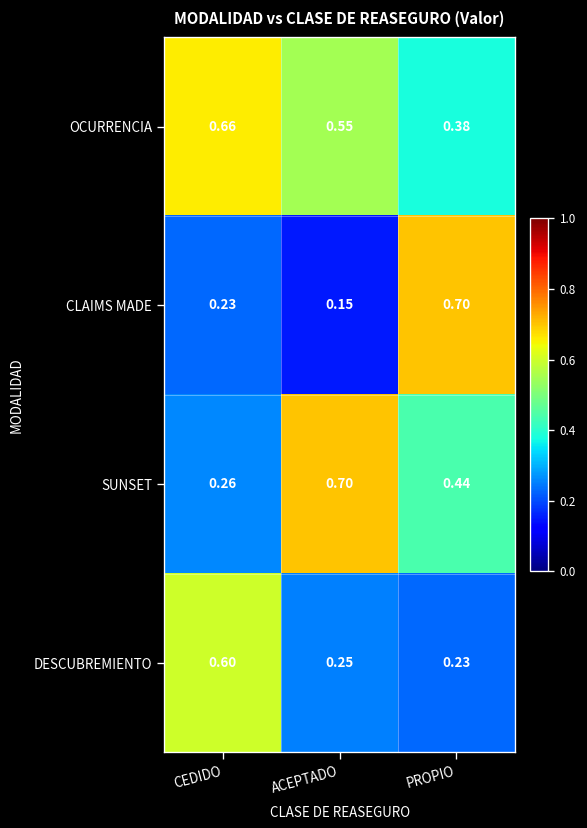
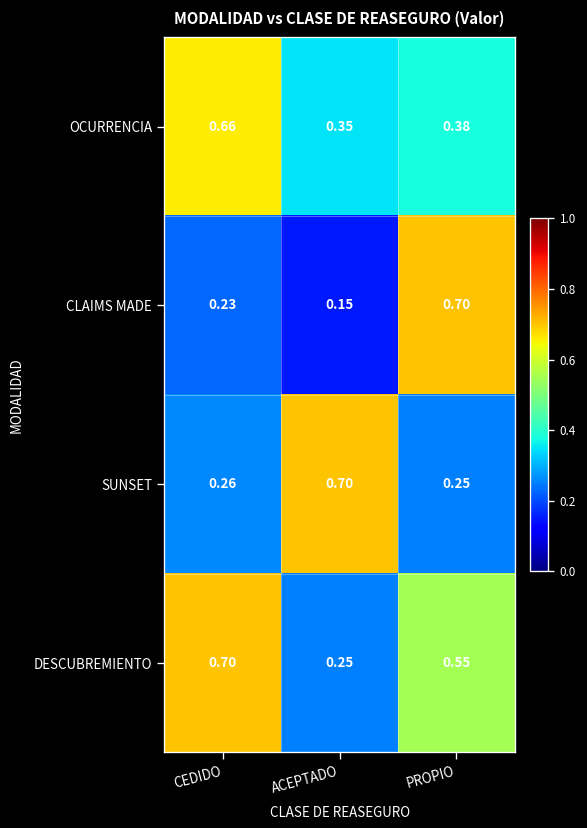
OCURRENCIA, ACEPTADO: 0.55 -> 0.35
SUNSET, PROPIO: 0.44 -> 0.25
DESCUBREMIENTO, CEDIDO: 0.60 -> 0.70
DESCUBREMIENTO, PROPIO: 0.23 -> 0.55
